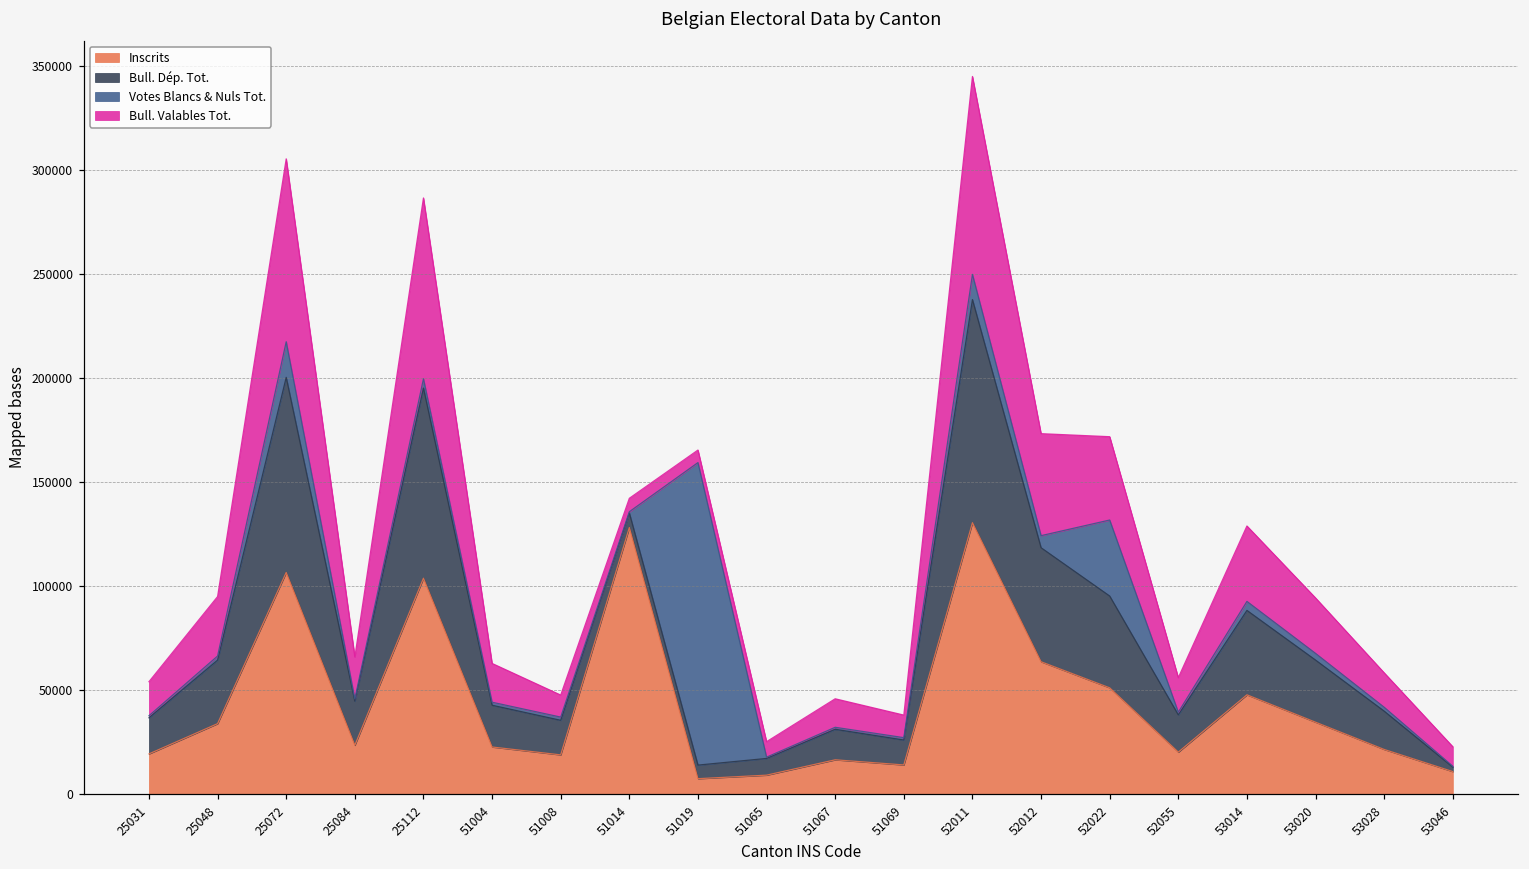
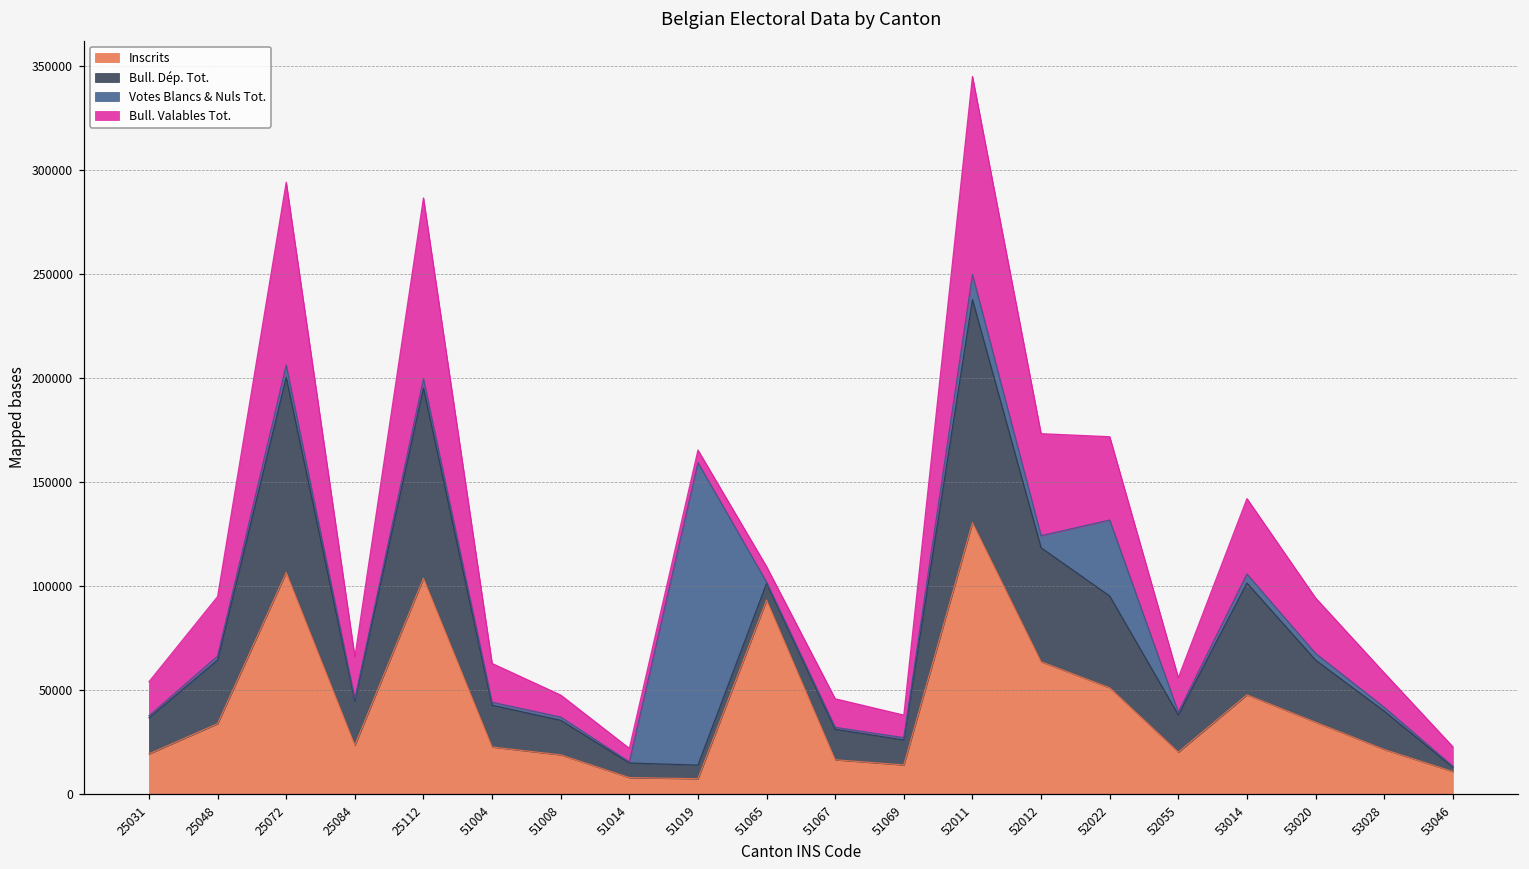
Votes Blancs & Nuls Tot., 25072: 17000 -> 6000
Inscrits, 51014: 128000 -> 8000
Inscrits, 51065: 9000 -> 93000
Bull. Dép. Tot., 53014: 41000 -> 54000
